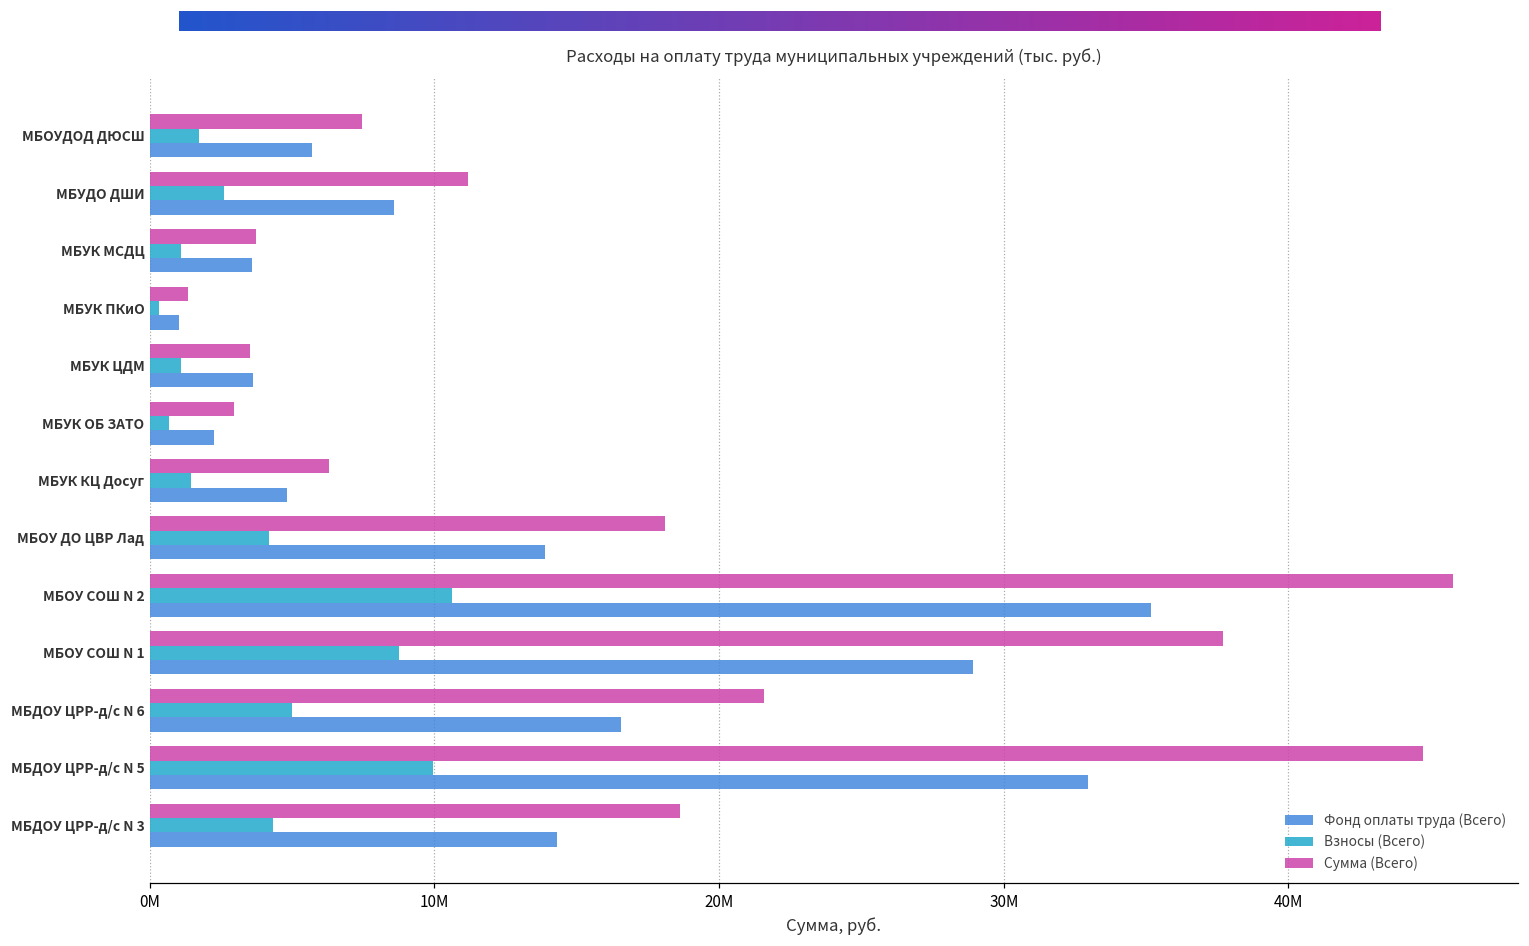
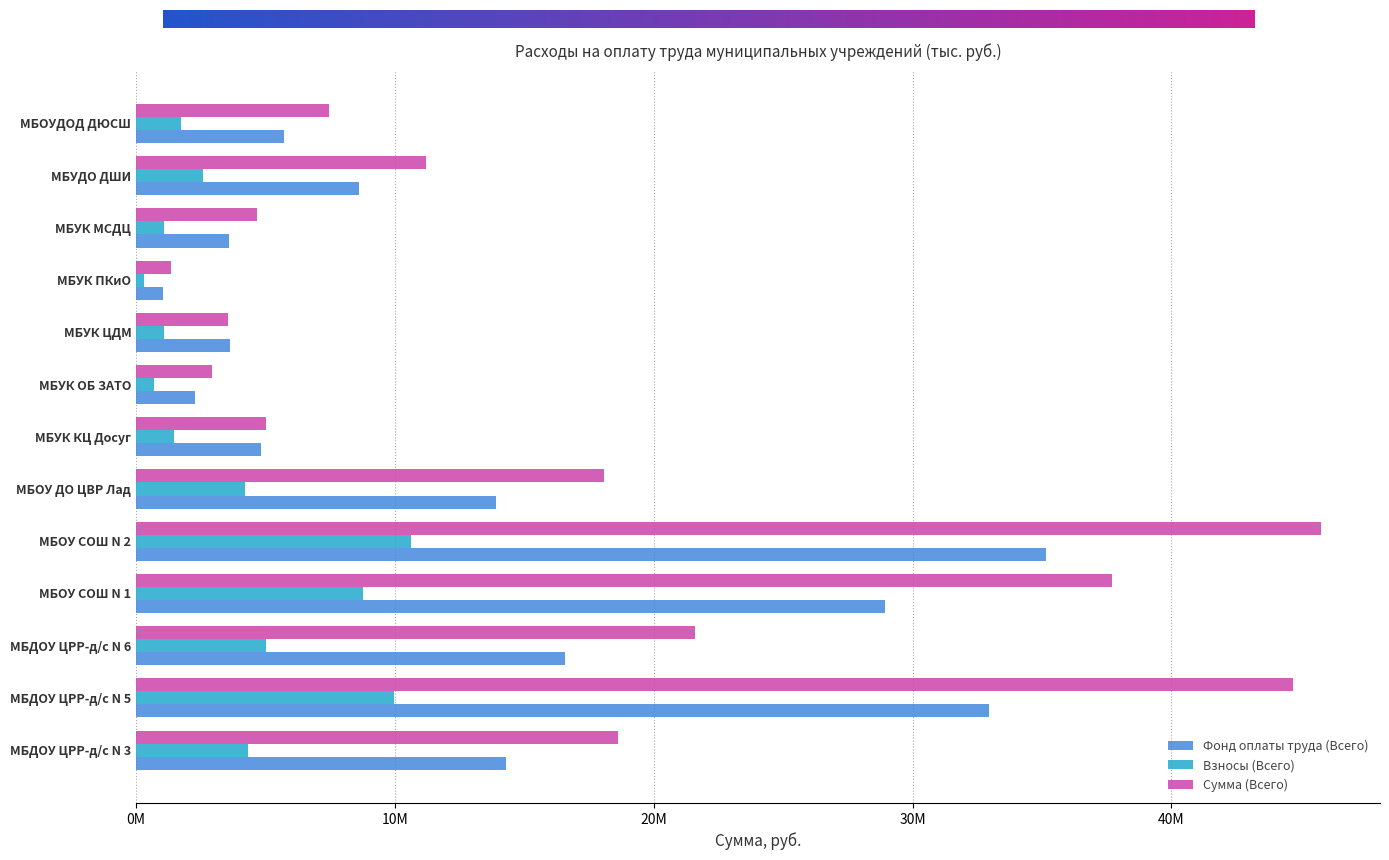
Сумма (Всего), МБУК МСДЦ: 3700000 -> 4700000
Сумма (Всего), МБУК КЦ Досуг: 6300000 -> 5000000
